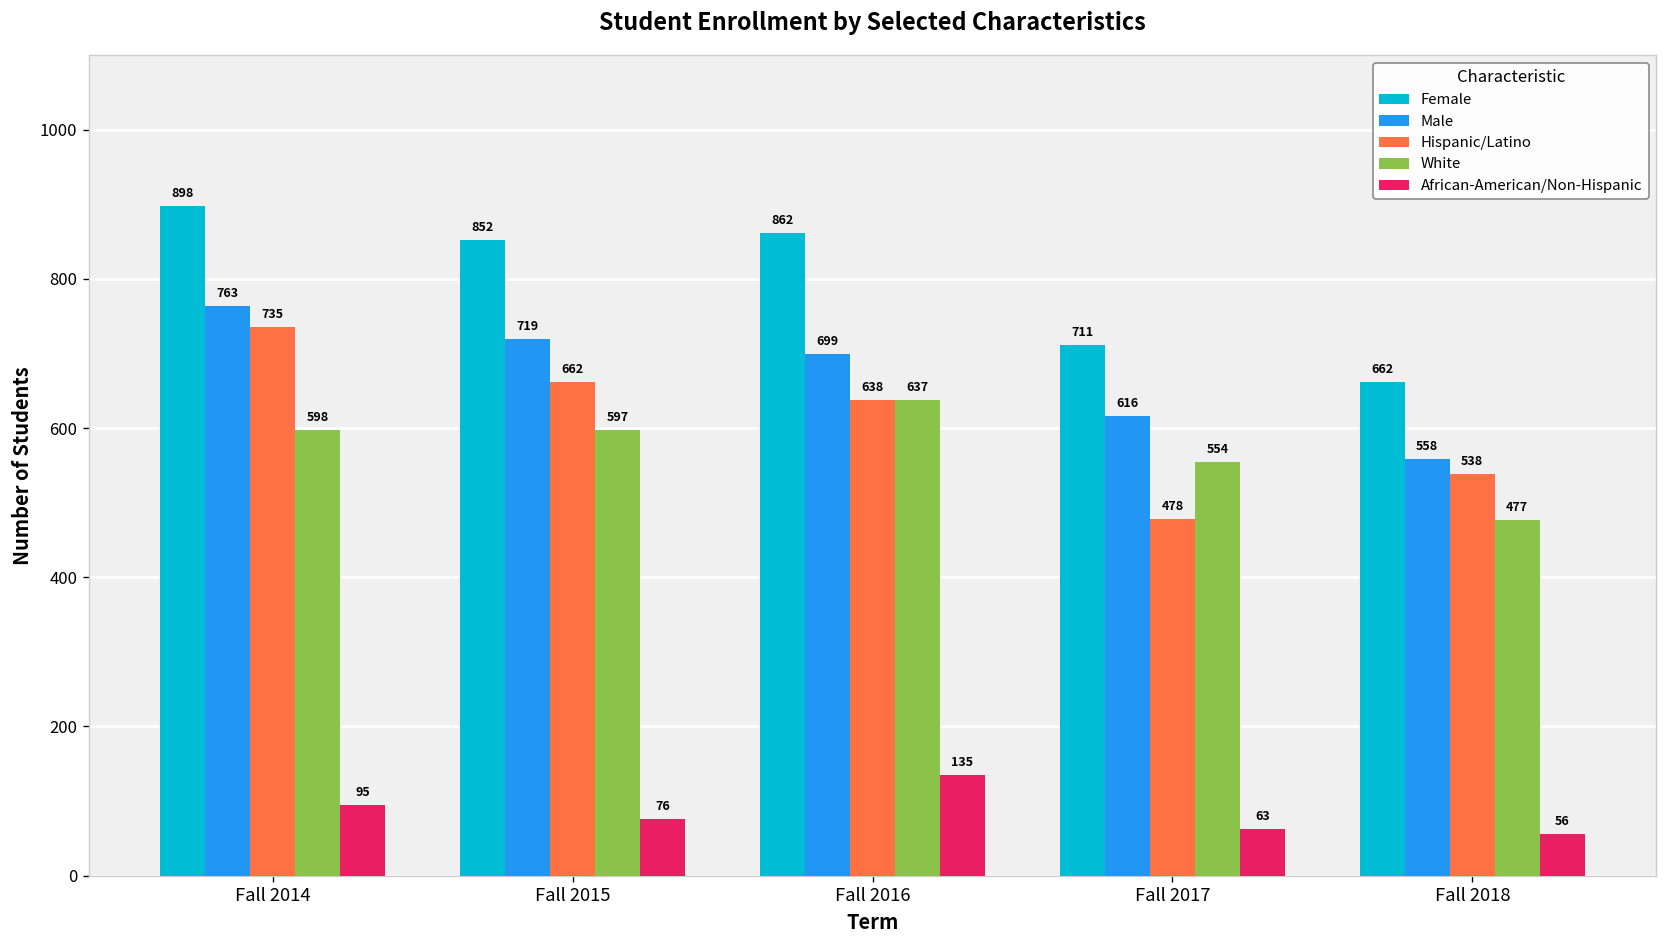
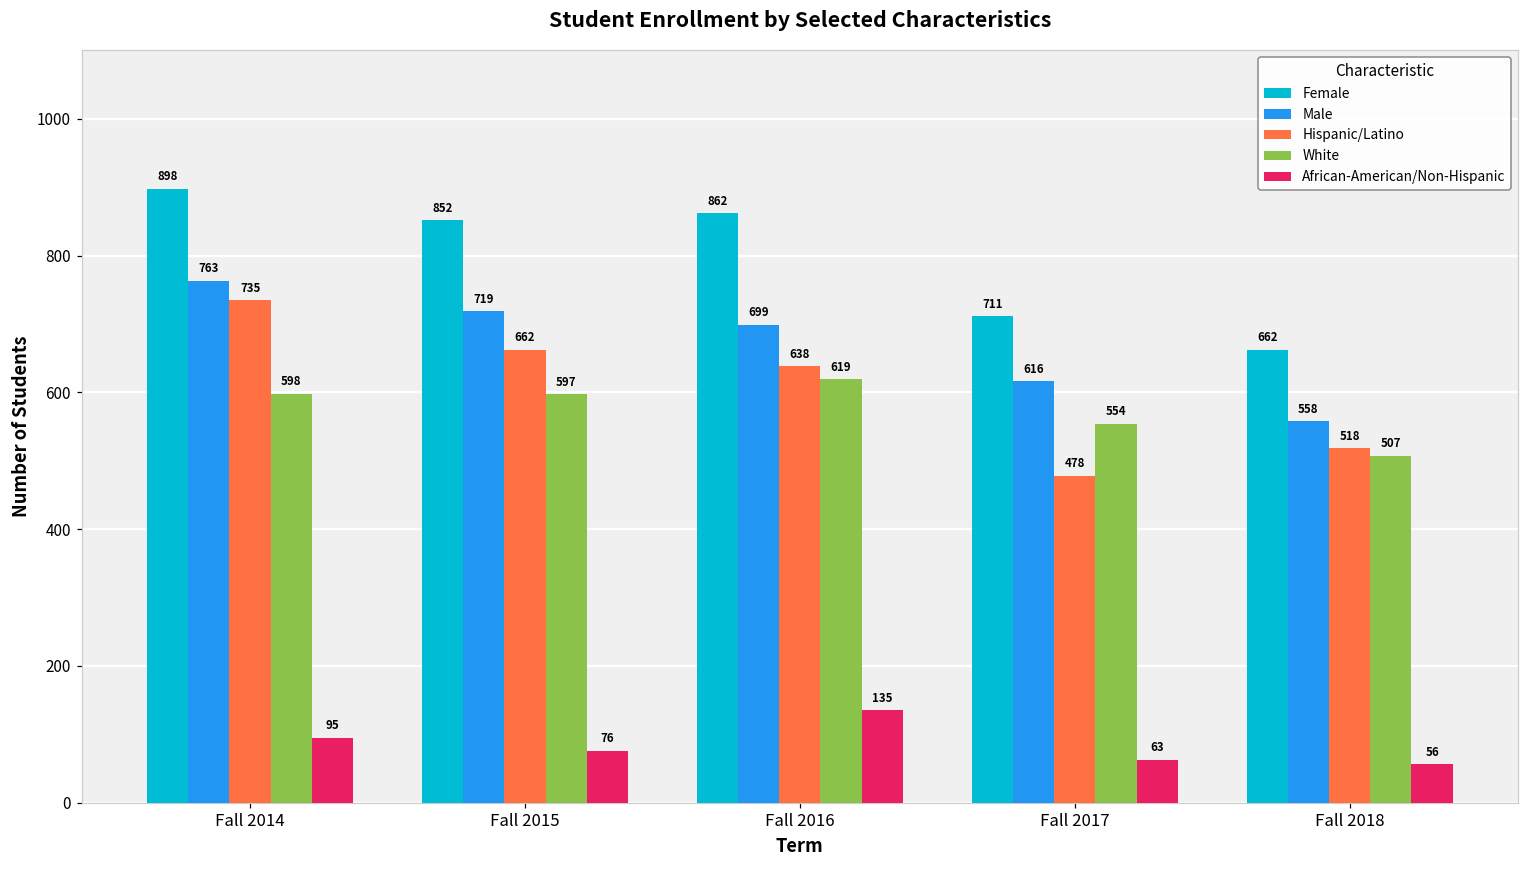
White, Fall 2016: 637 -> 619
Hispanic/Latino, Fall 2018: 538 -> 518
White, Fall 2018: 477 -> 507
